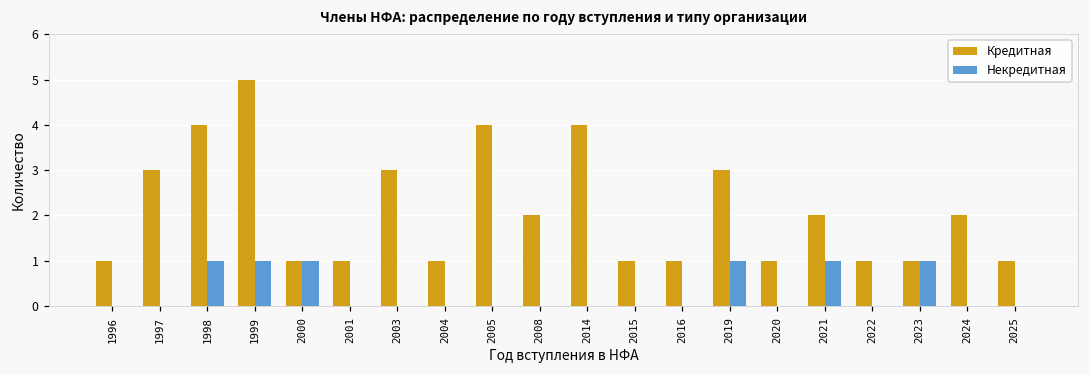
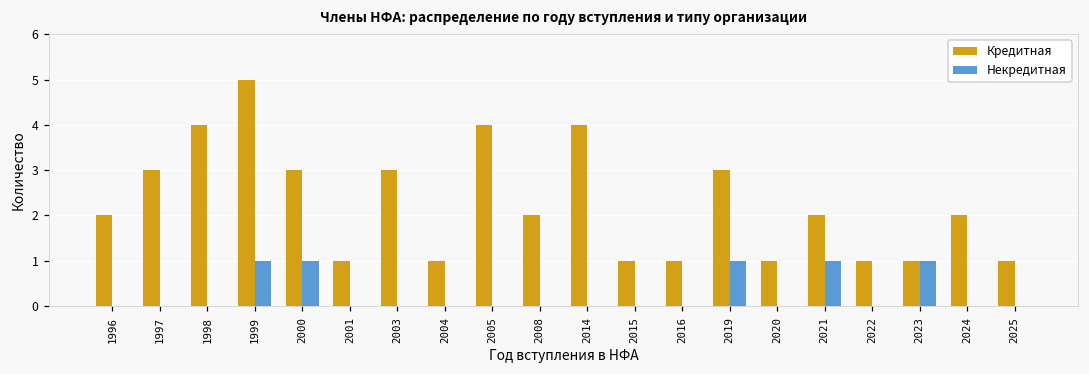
Кредитная, 1996: 1 -> 2
Некредитная, 1998: 1 -> 0
Кредитная, 2000: 1 -> 3
